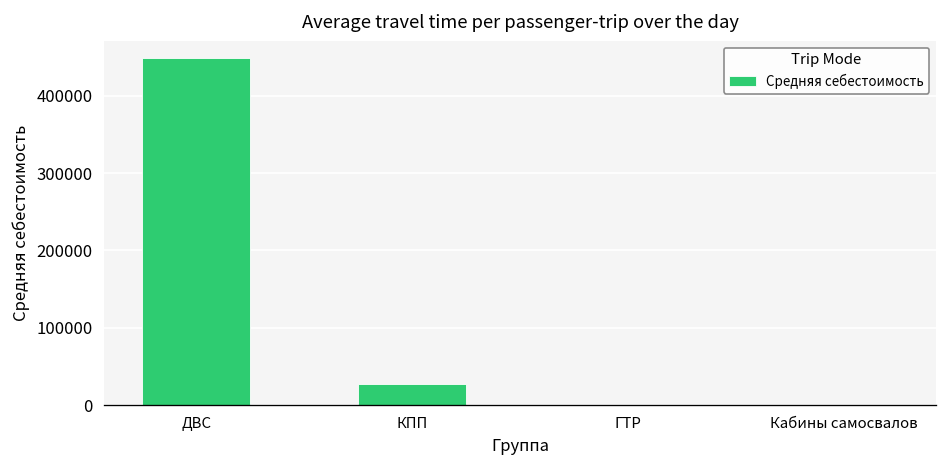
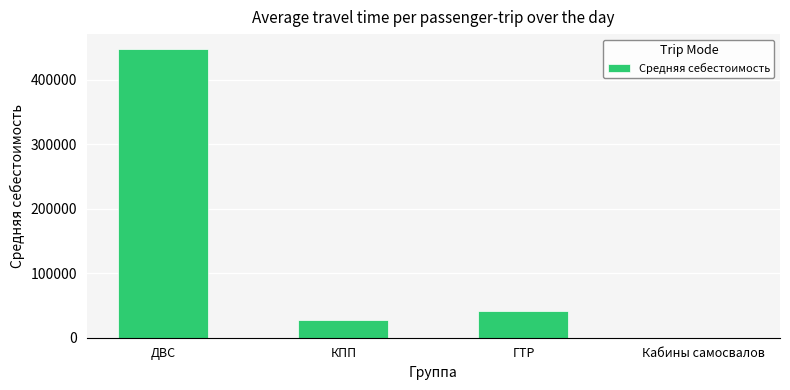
ГТР: 0 -> 40000
